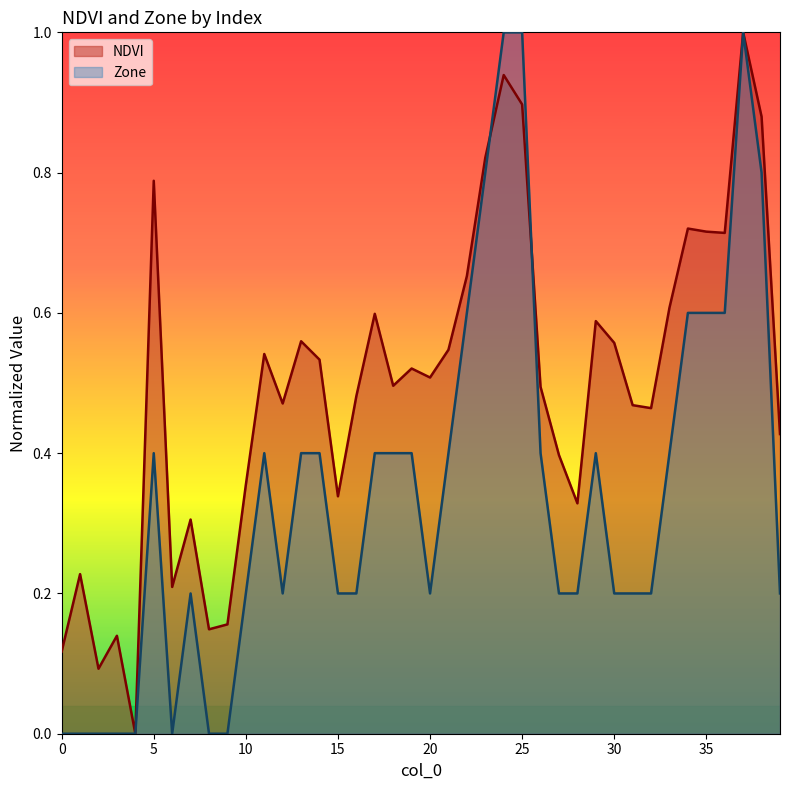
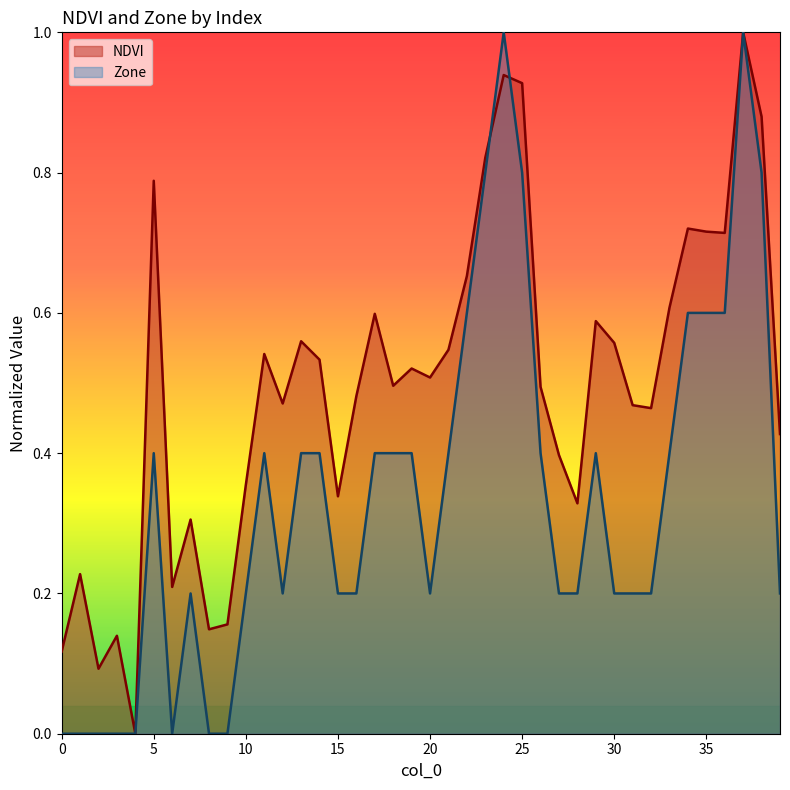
NDVI, 25: 0.90 -> 0.93
Zone, 25: 1.00 -> 0.80
